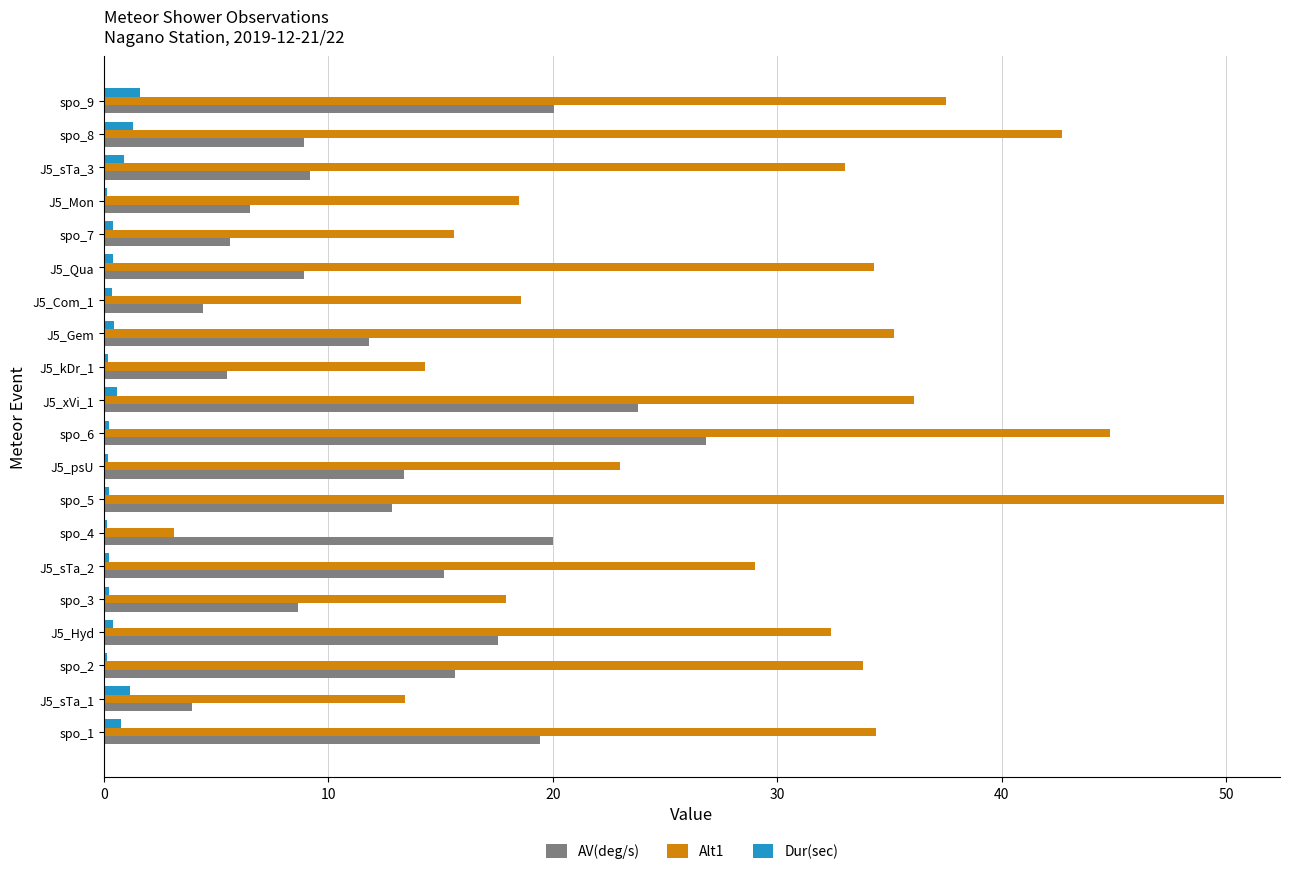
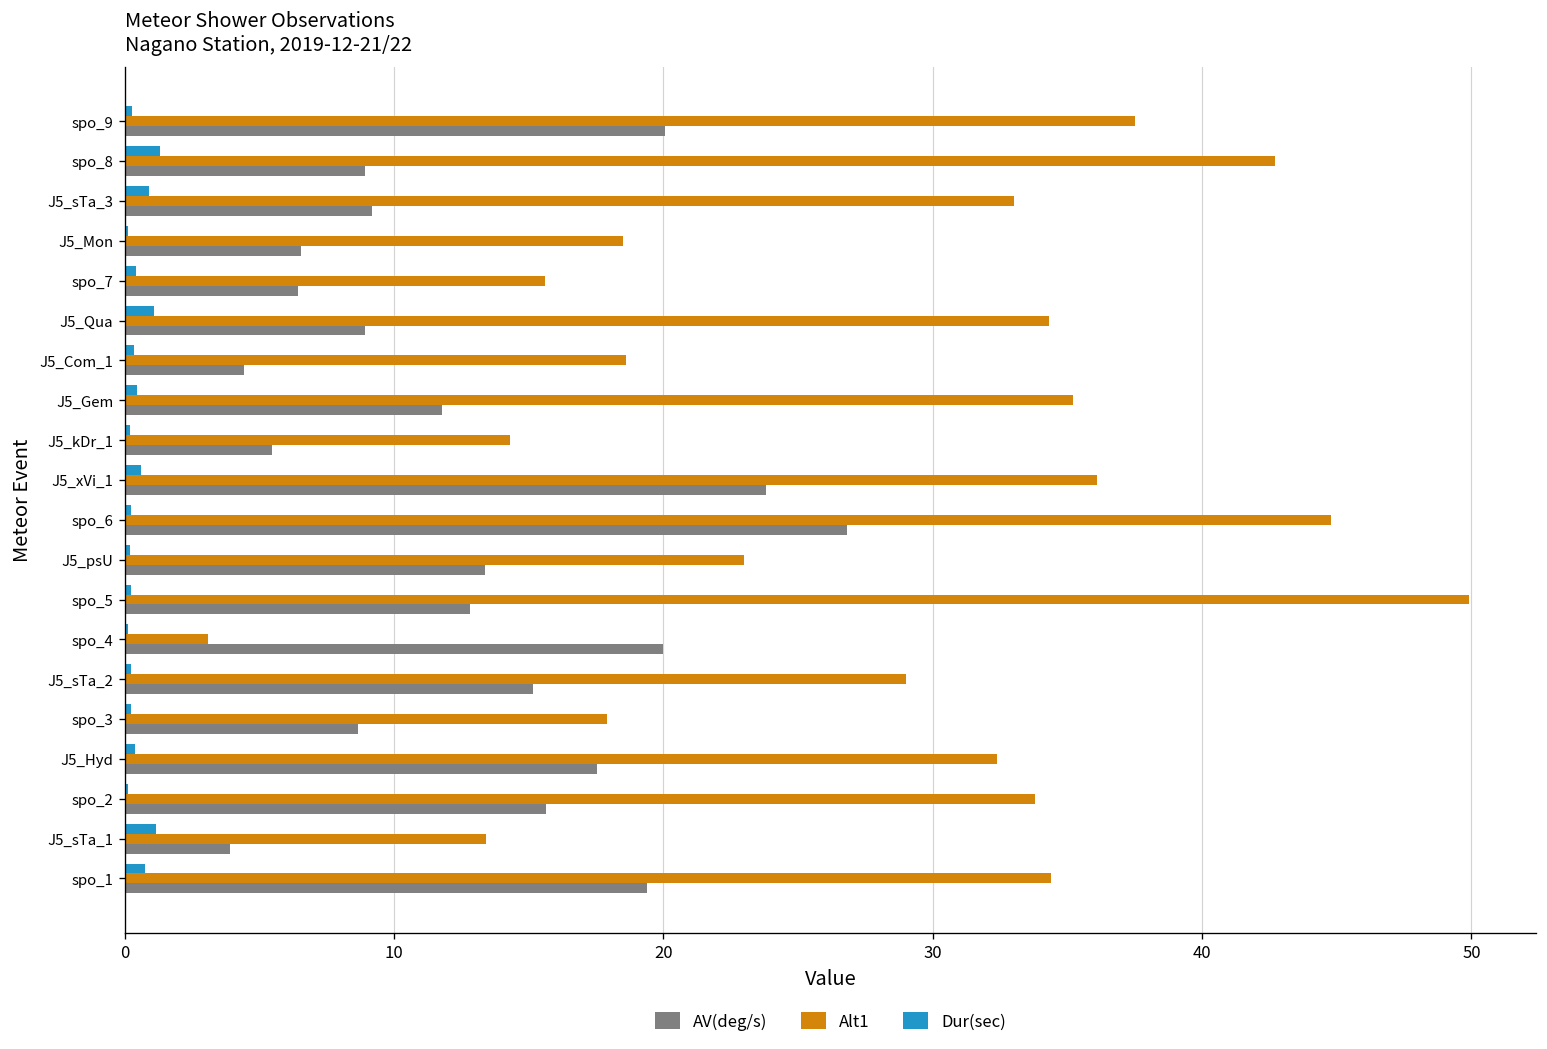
Dur(sec), spo_9: 1.6 -> 0.3
AV(deg/s), spo_7: 5.6 -> 6.4
Dur(sec), J5_Qua: 0.4 -> 1.1
